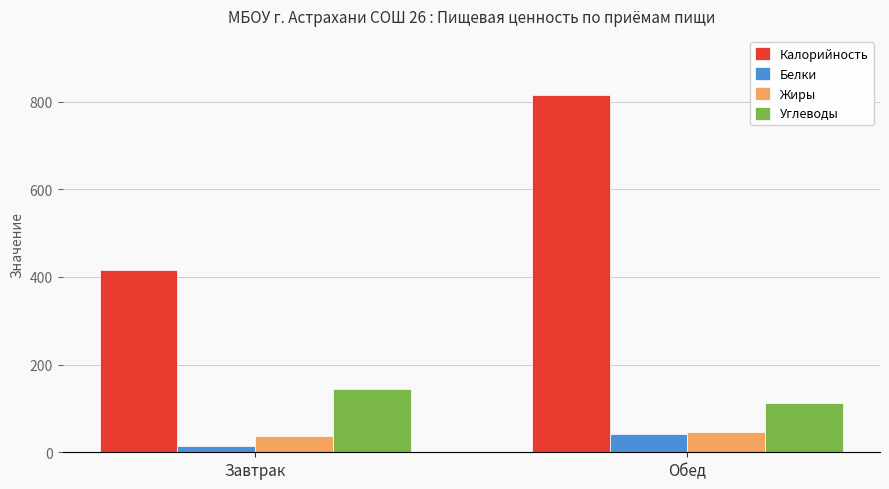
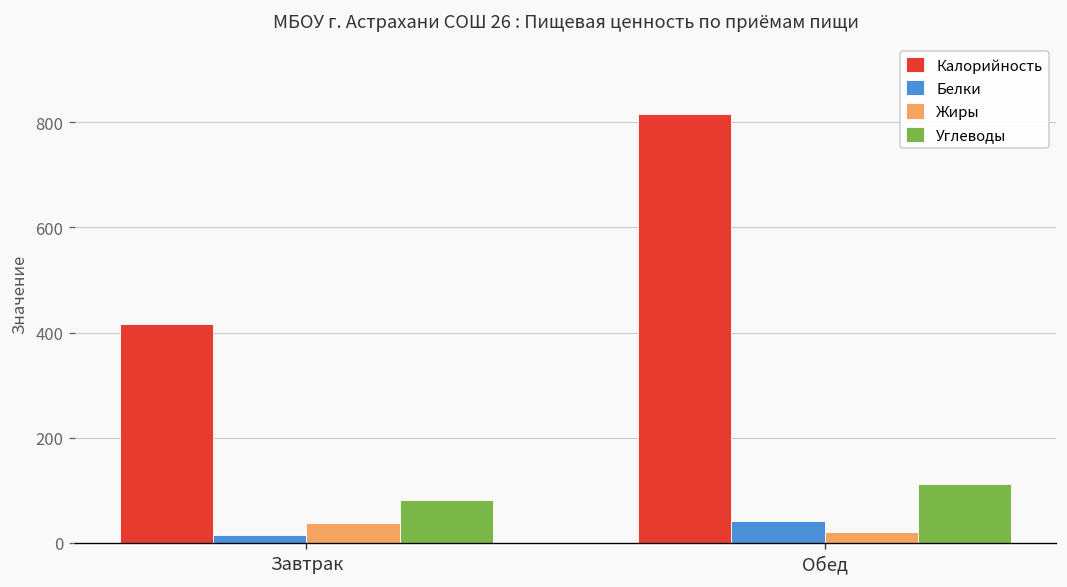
Углеводы, Завтрак: 140 -> 80
Жиры, Обед: 50 -> 20
